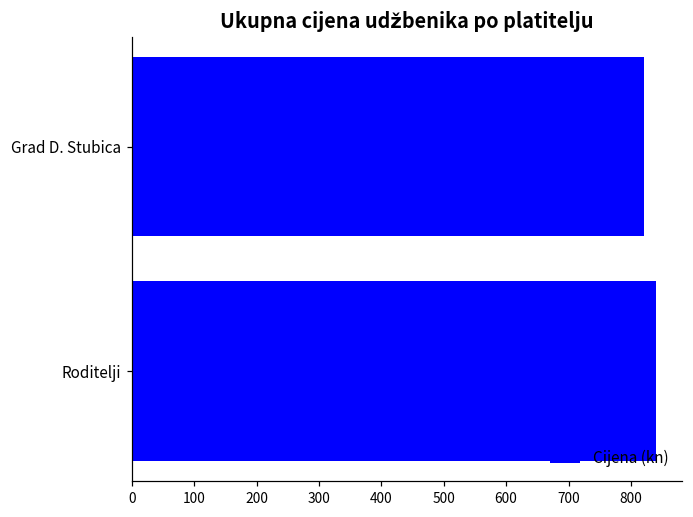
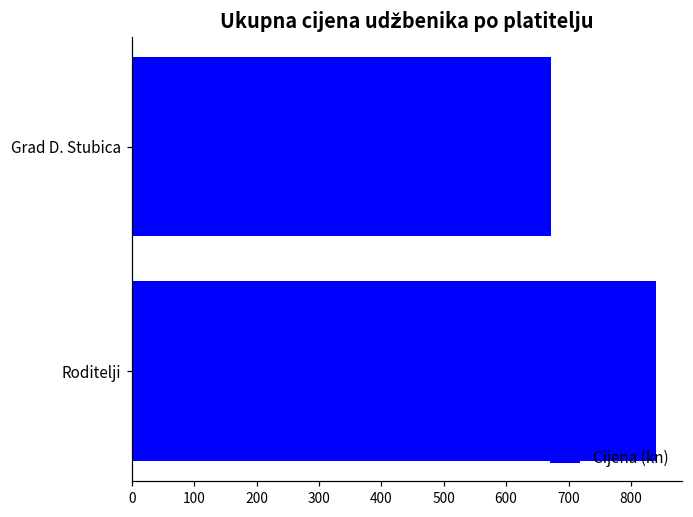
Grad D. Stubica: 820 -> 670
